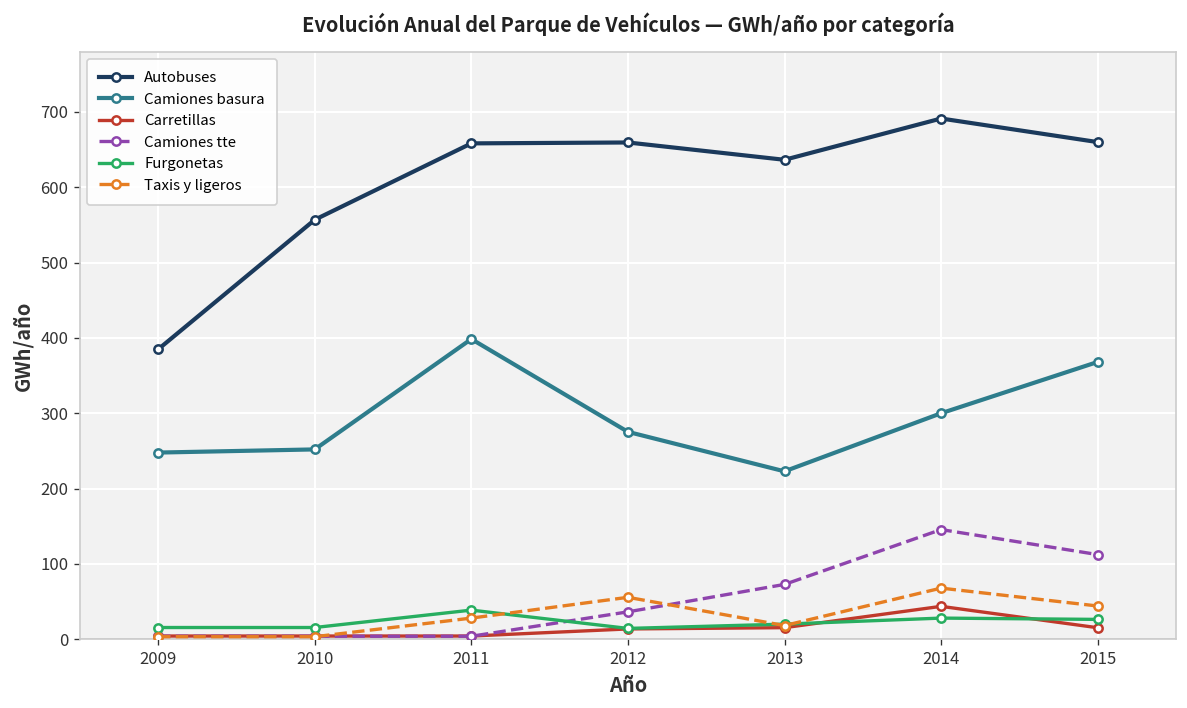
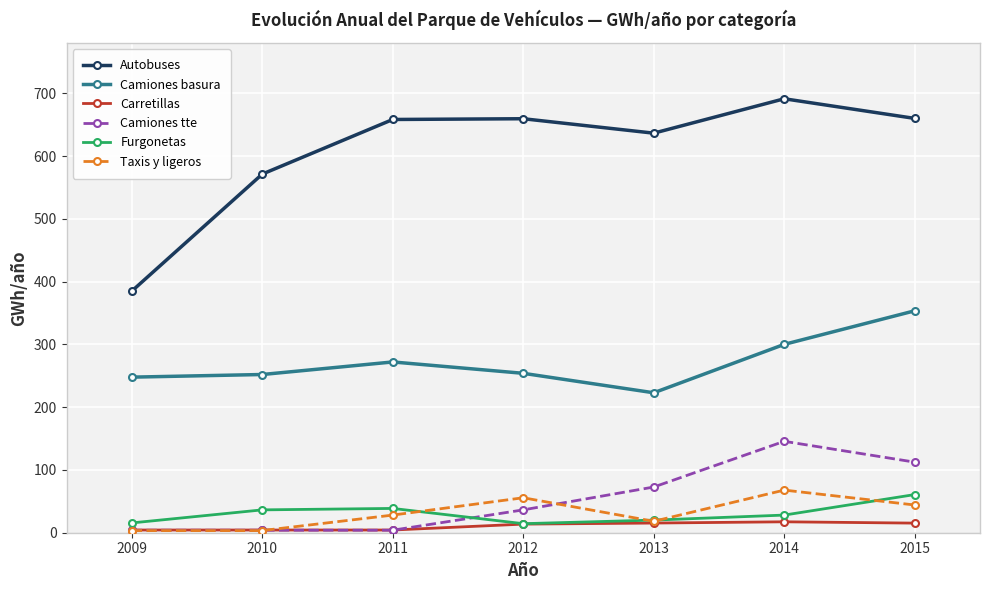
Autobuses, 2010: 560 -> 570
Furgonetas, 2010: 20 -> 40
Camiones basura, 2011: 400 -> 270
Camiones basura, 2012: 280 -> 250
Carretillas, 2014: 40 -> 20
Camiones basura, 2015: 370 -> 350
Furgonetas, 2015: 30 -> 60
